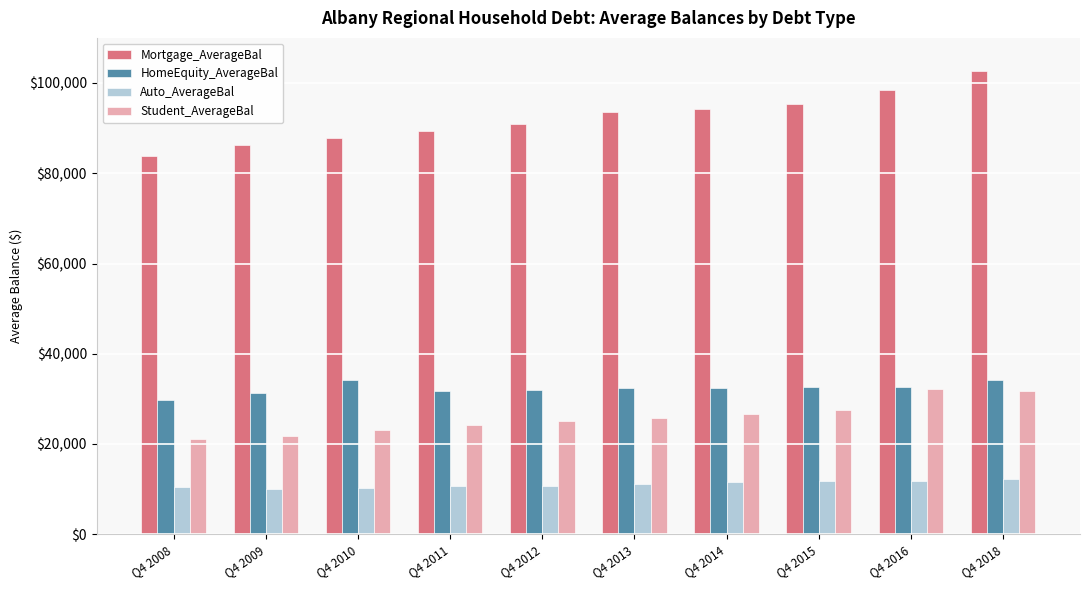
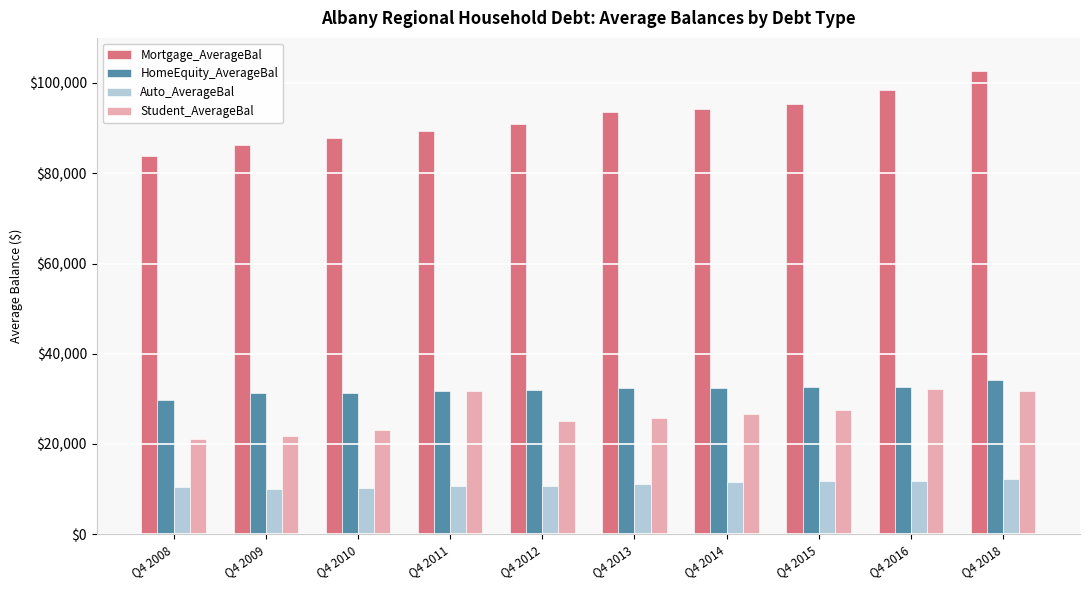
HomeEquity_AverageBal, Q4 2010: $34,000 -> $31,000
Student_AverageBal, Q4 2011: $24,000 -> $32,000
